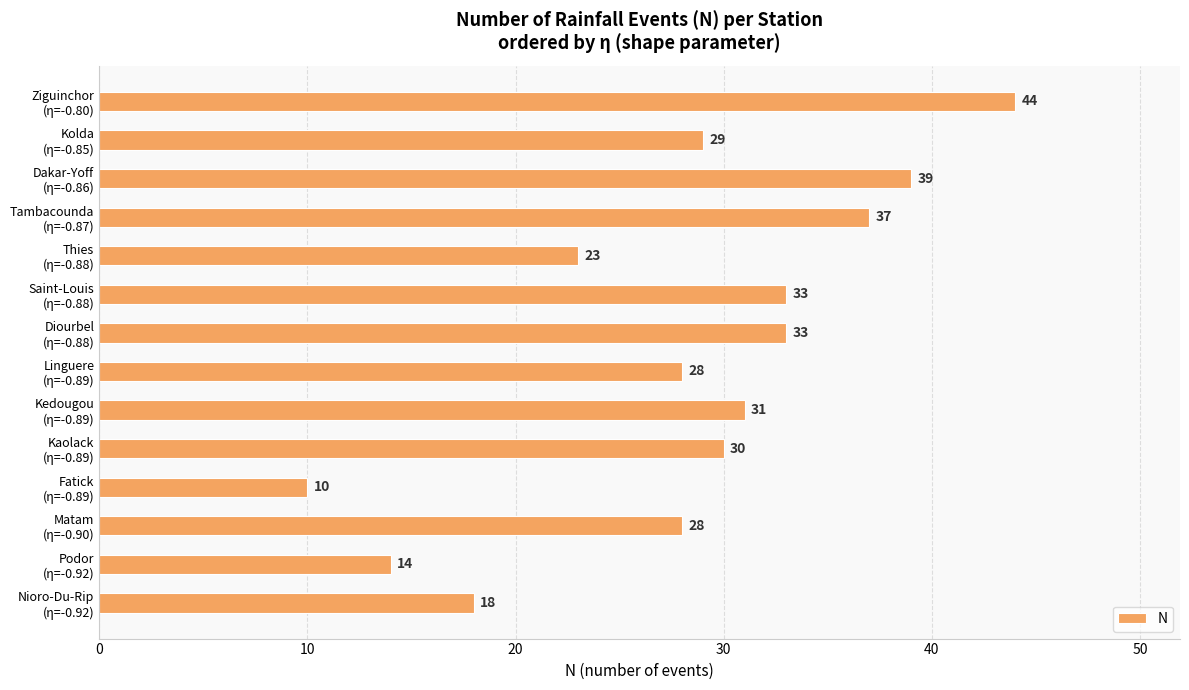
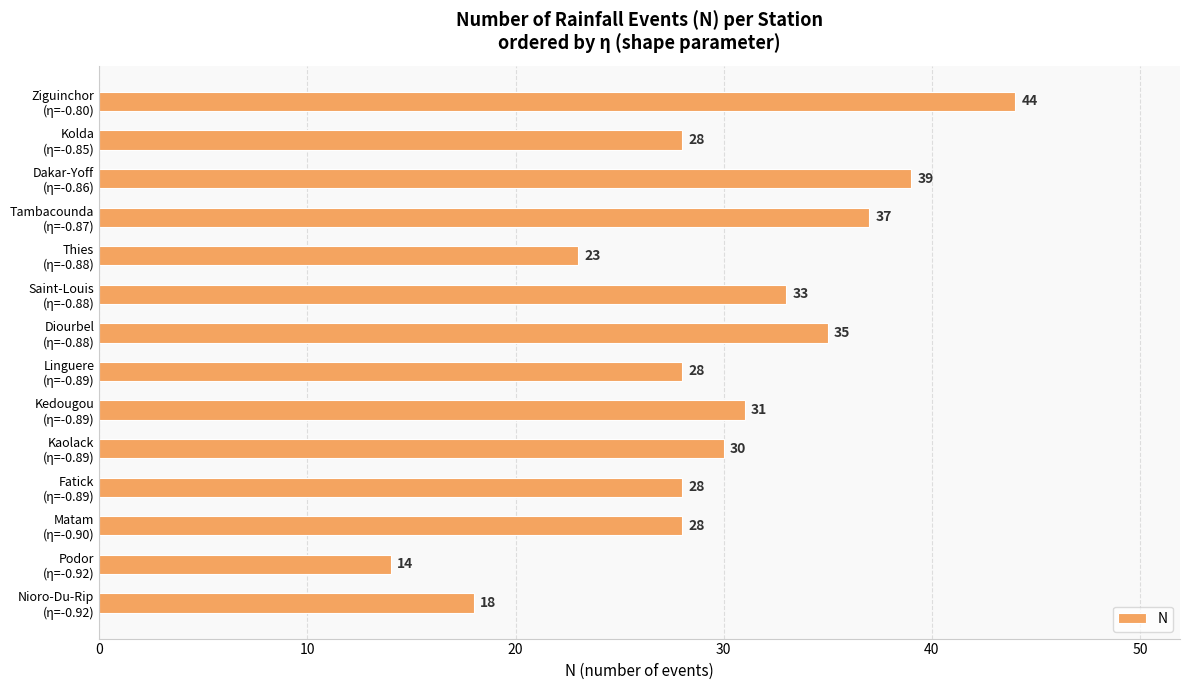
Kolda (η=-0.85): 29 -> 28
Diourbel (η=-0.88): 33 -> 35
Fatick (η=-0.89): 10 -> 28
